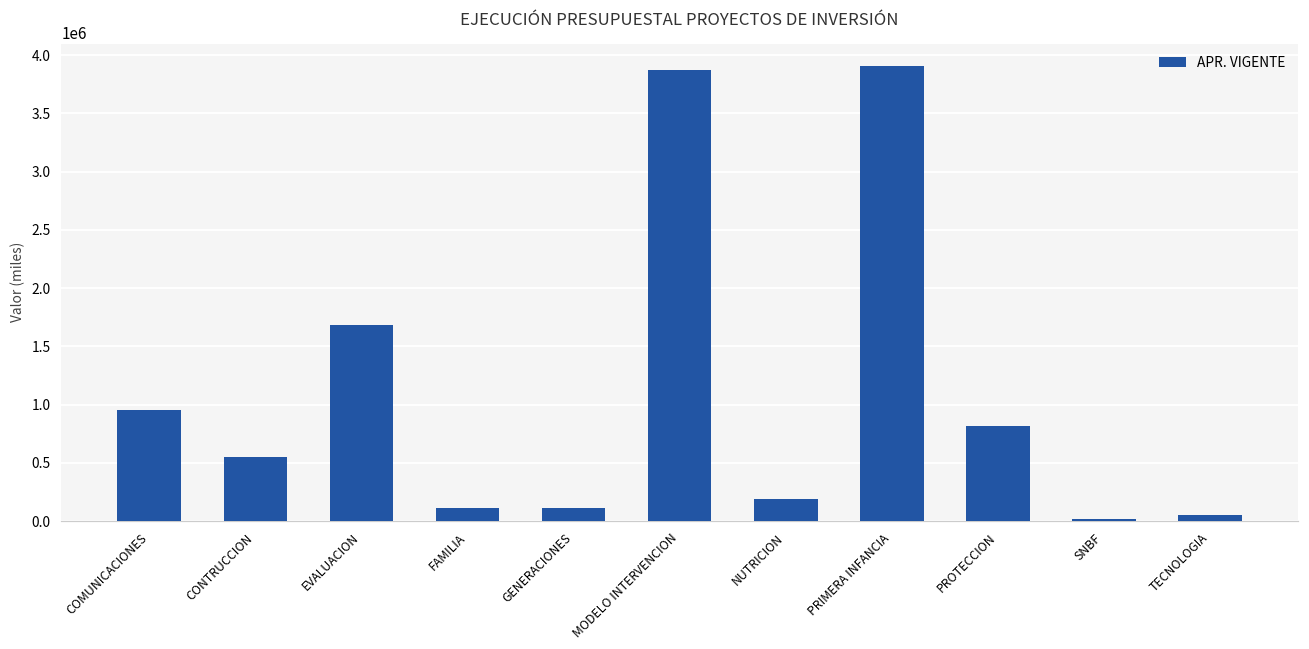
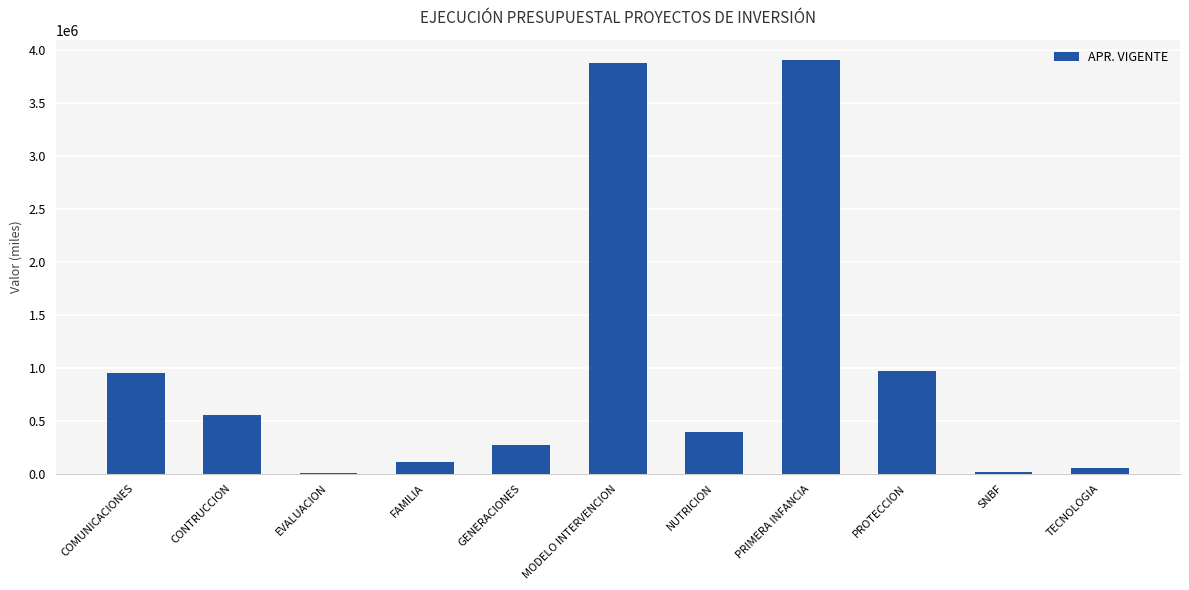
EVALUACION: 1680000 -> 10000
GENERACIONES: 110000 -> 270000
NUTRICION: 190000 -> 390000
PROTECCION: 820000 -> 970000
